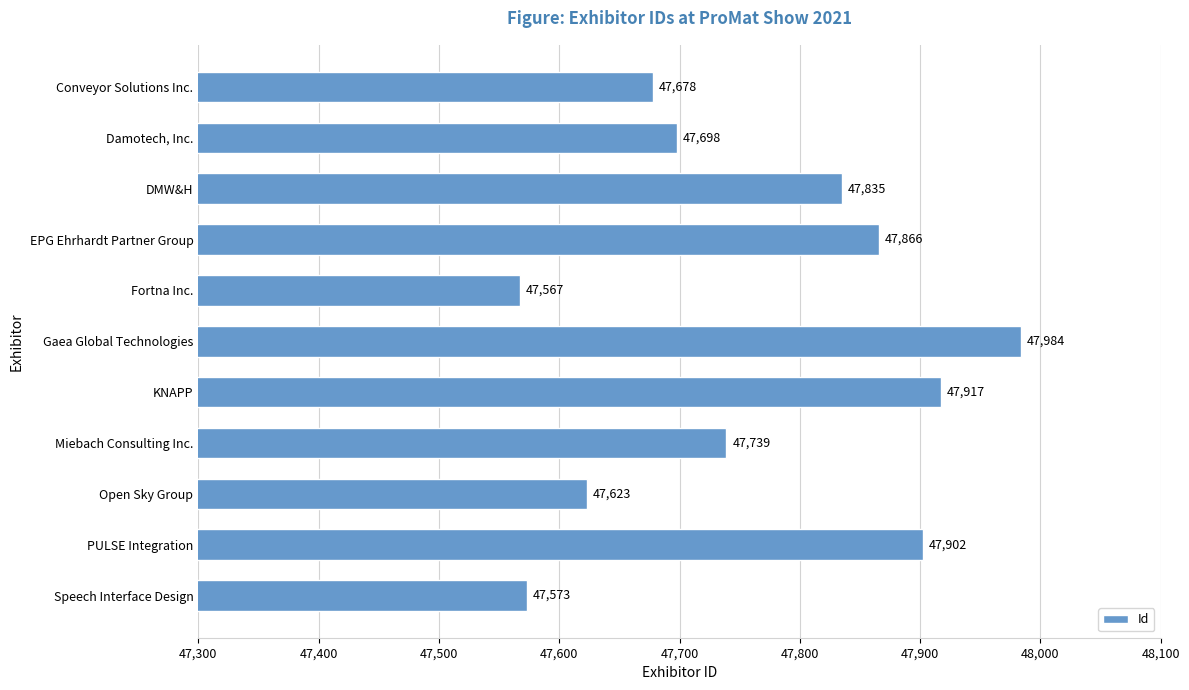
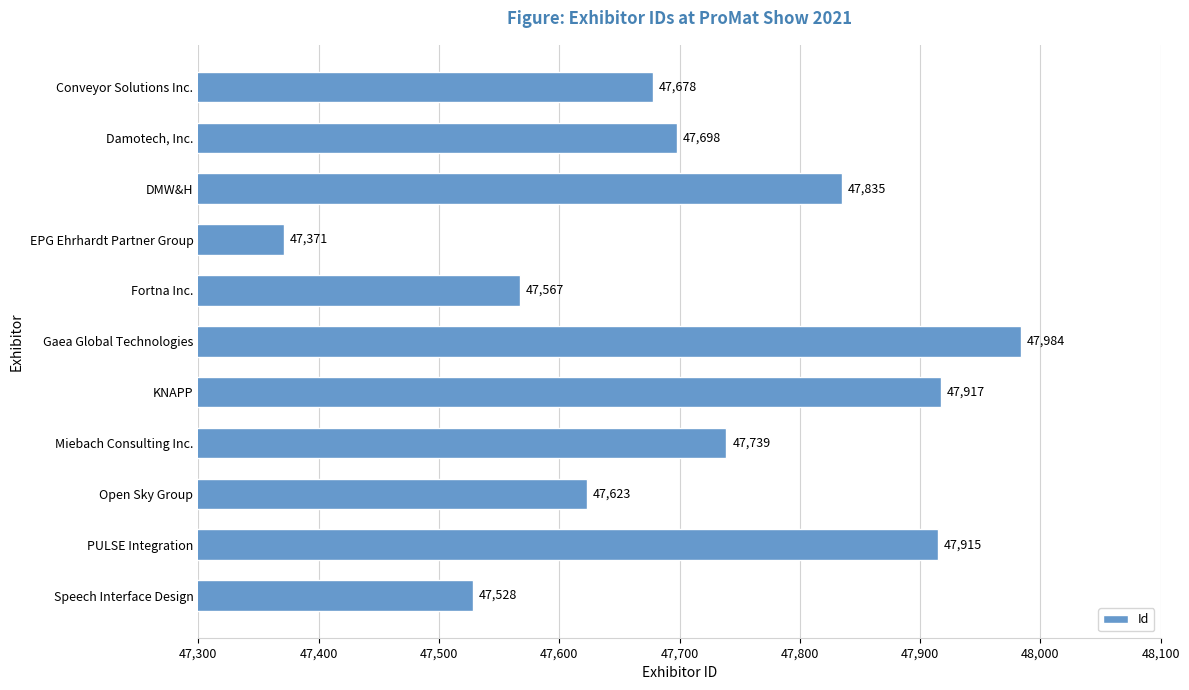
EPG Ehrhardt Partner Group: 47,866 -> 47,371
PULSE Integration: 47,902 -> 47,915
Speech Interface Design: 47,573 -> 47,528
